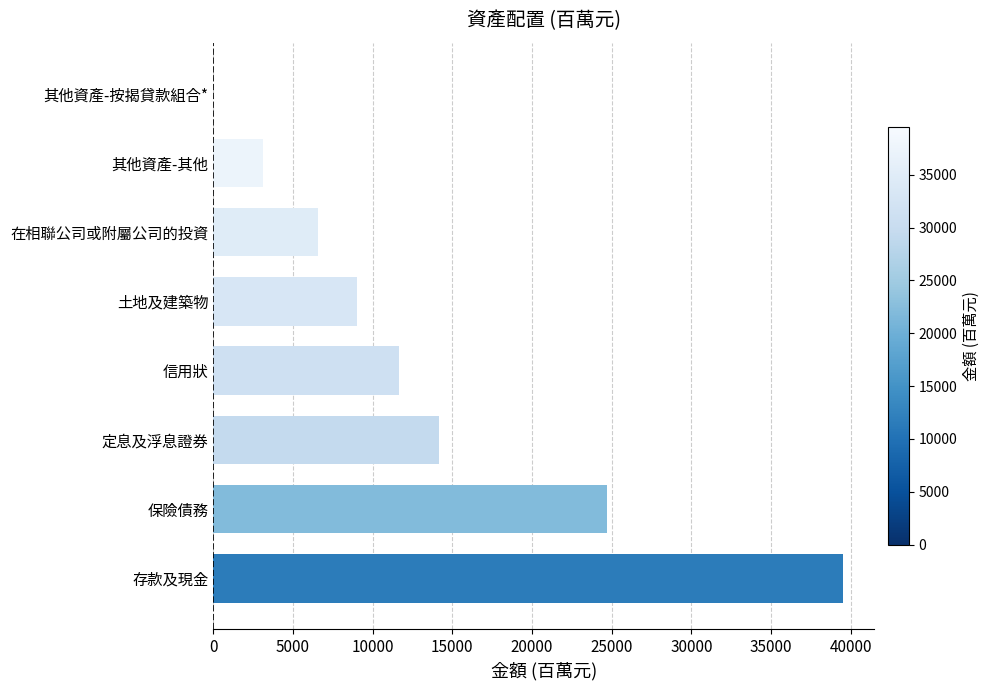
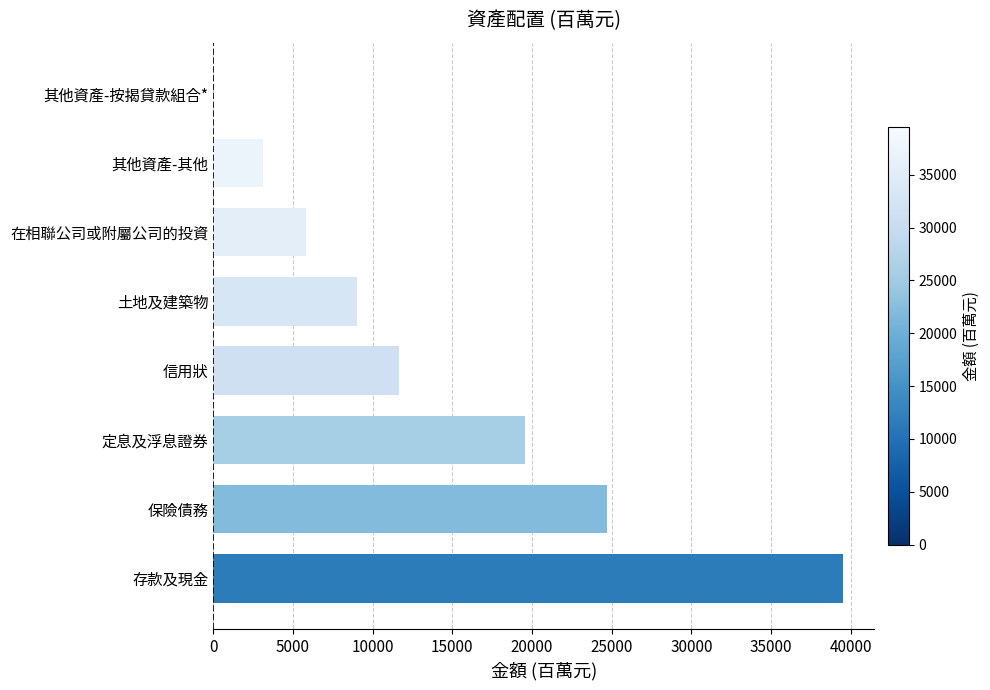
在相聯公司或附屬公司的投資: 6600 -> 5800
定息及浮息證券: 14200 -> 19600
